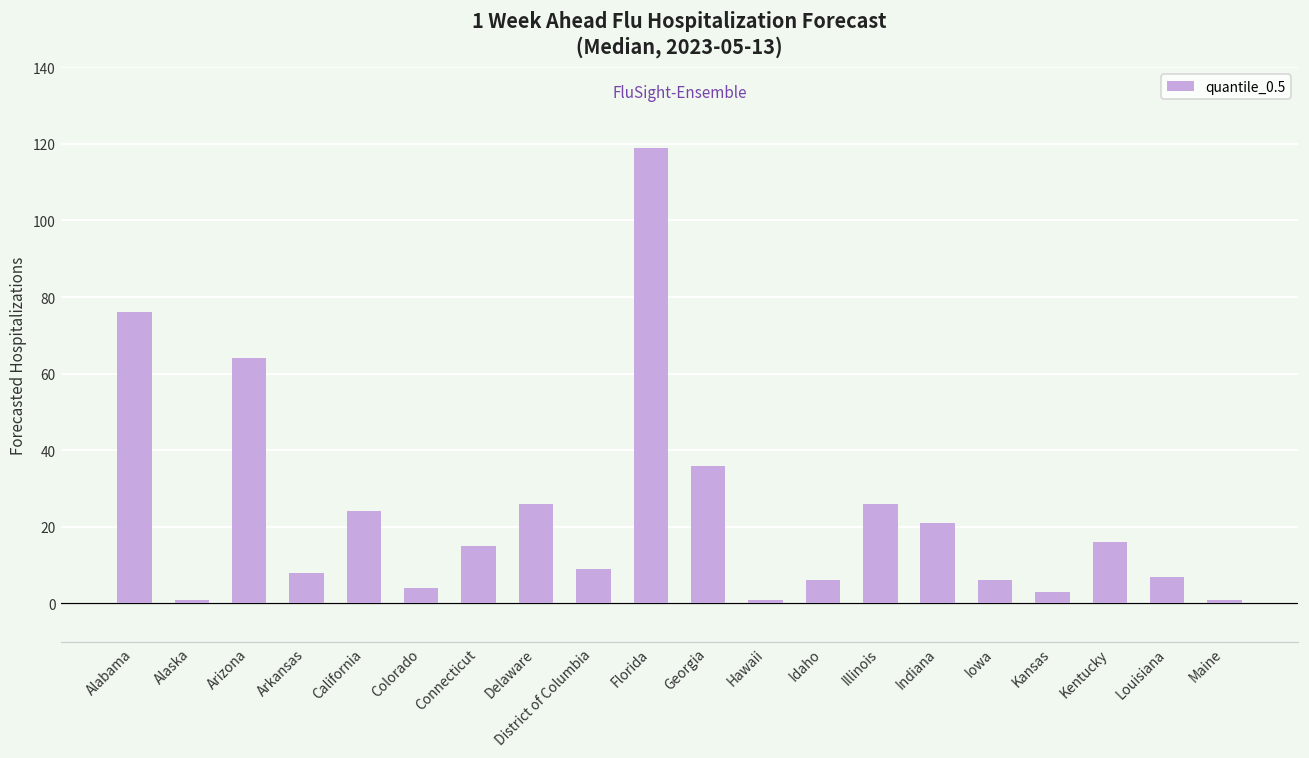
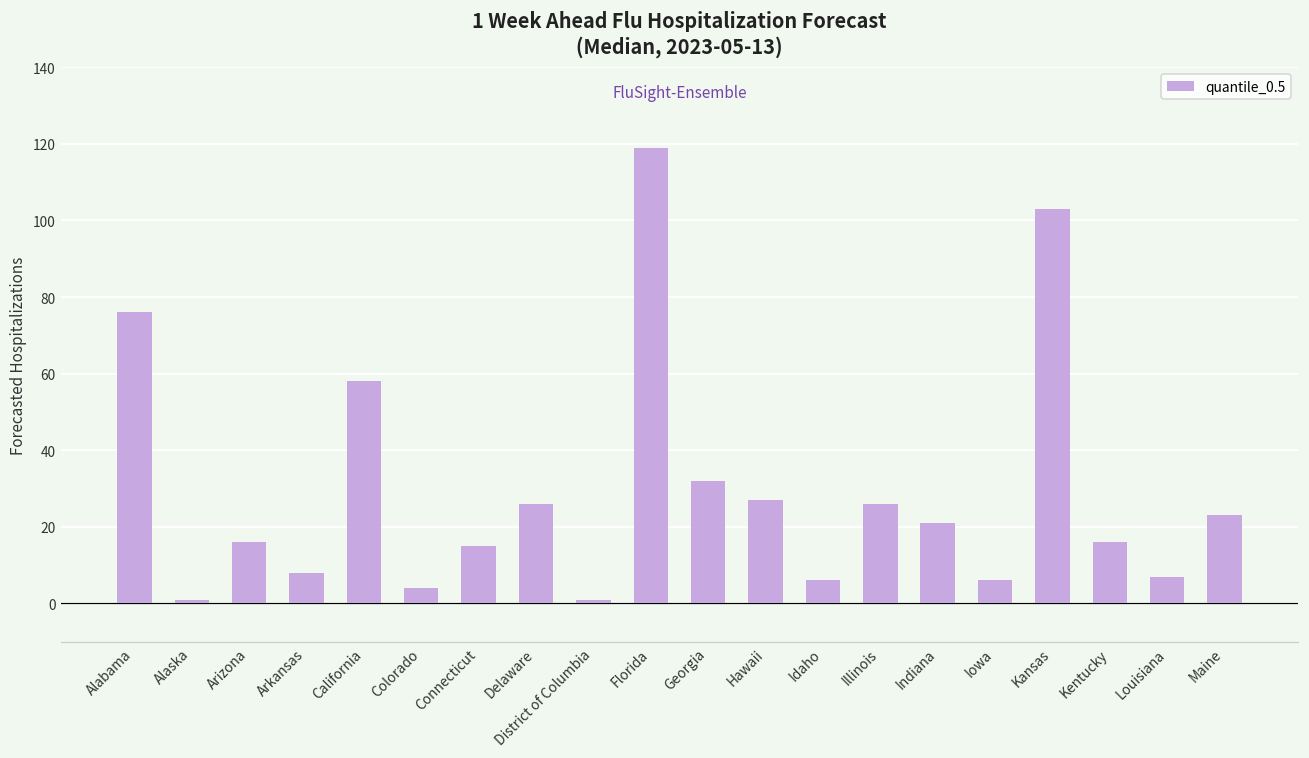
Arizona: 64 -> 16
California: 24 -> 58
District of Columbia: 9 -> 1
Georgia: 36 -> 32
Hawaii: 1 -> 27
Kansas: 3 -> 103
Maine: 1 -> 23
